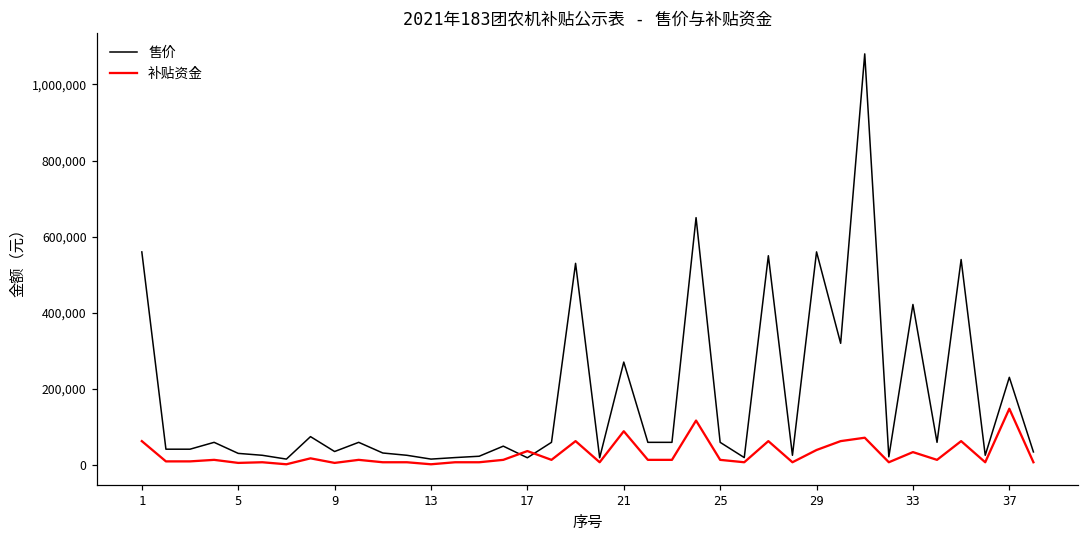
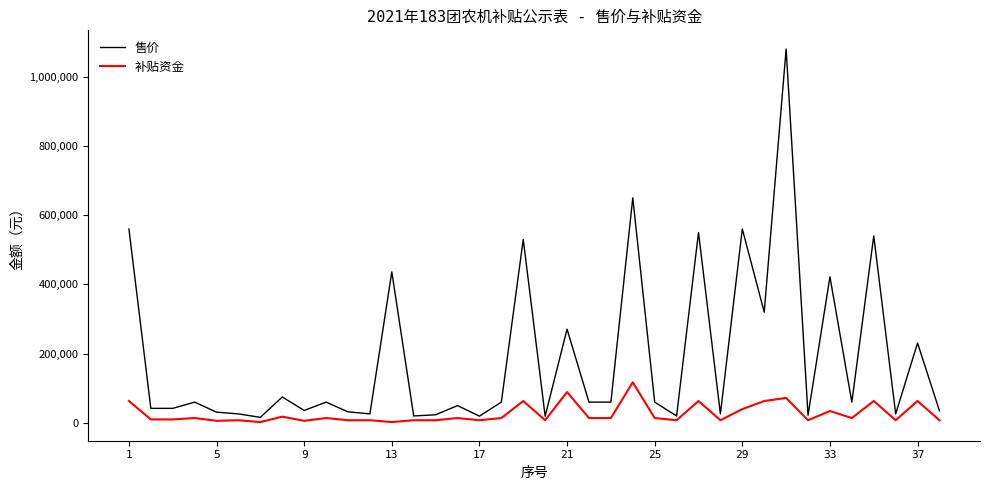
售价, 13: 20,000 -> 440,000
补贴资金, 17: 40,000 -> 10,000
补贴资金, 37: 150,000 -> 60,000
